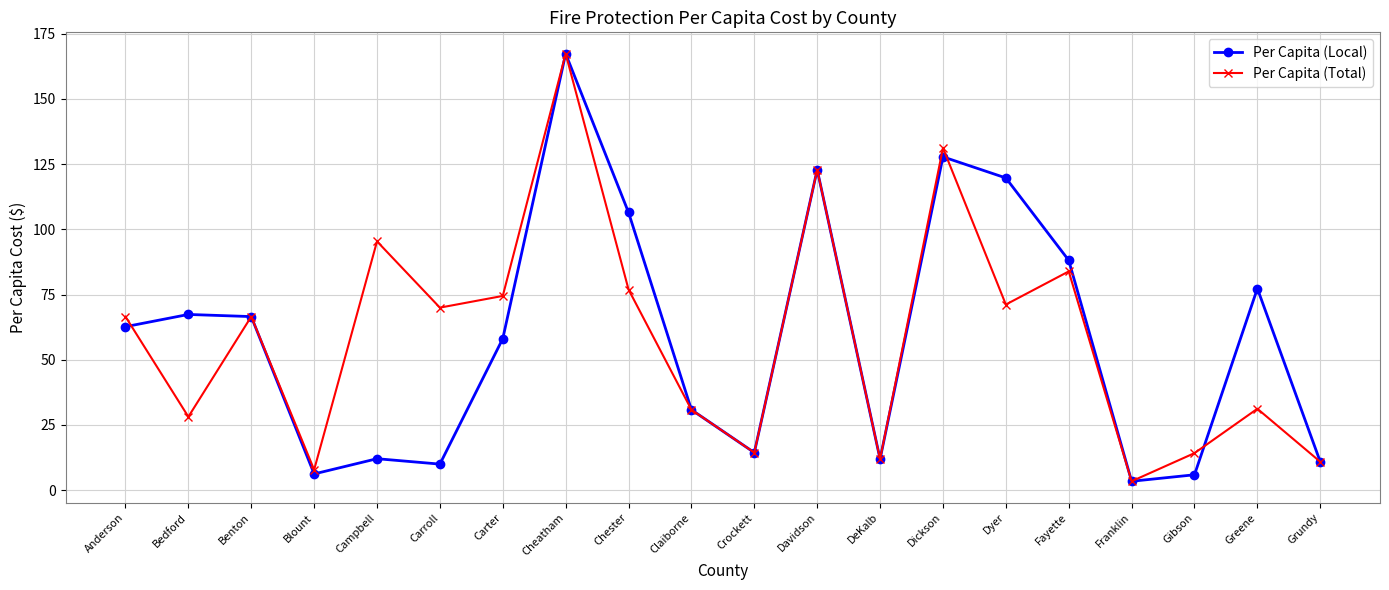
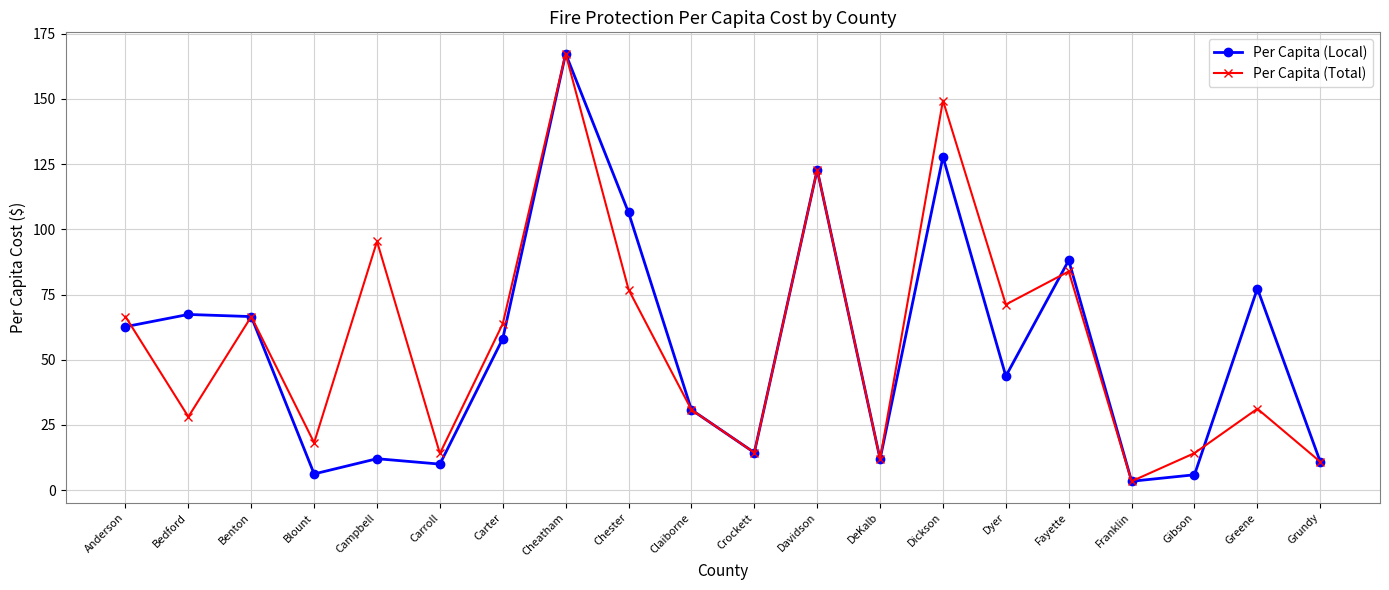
Per Capita (Total), Blount: 8 -> 18
Per Capita (Total), Carroll: 70 -> 14
Per Capita (Total), Carter: 74 -> 64
Per Capita (Total), Dickson: 131 -> 149
Per Capita (Local), Dyer: 120 -> 44
